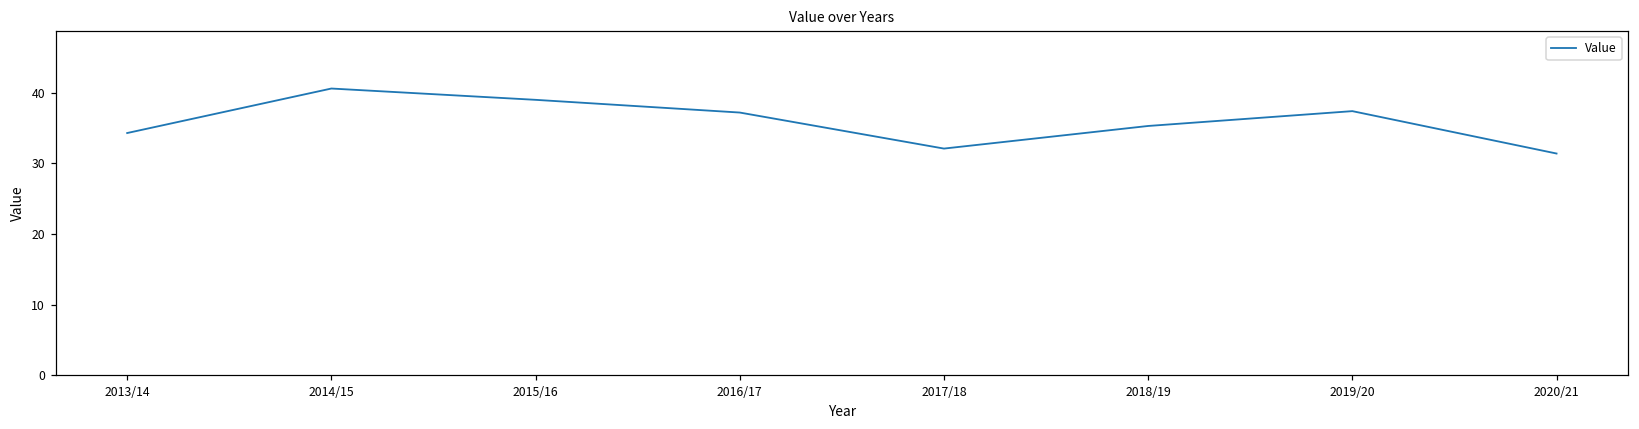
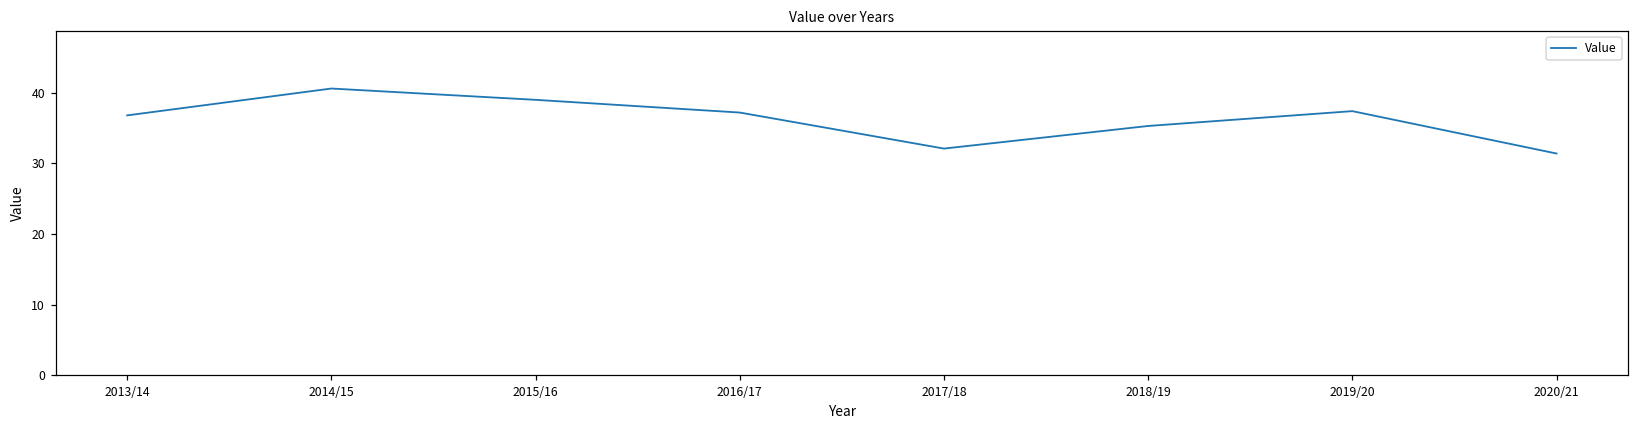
2013/14: 34 -> 37
